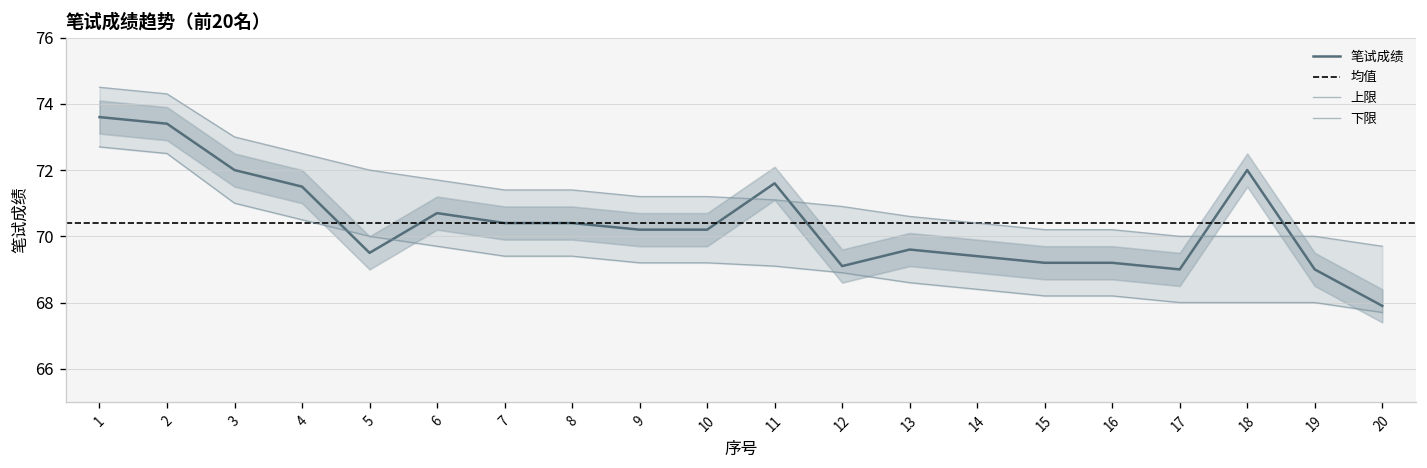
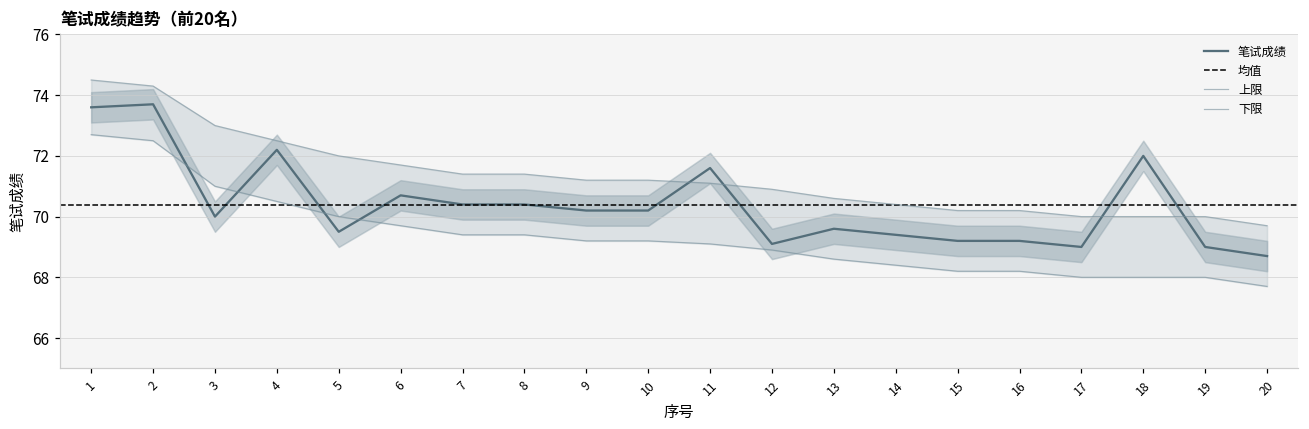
笔试成绩, 2: 73.4 -> 73.7
笔试成绩, 3: 72 -> 70
笔试成绩, 4: 71.5 -> 72.2
笔试成绩, 20: 67.9 -> 68.7
